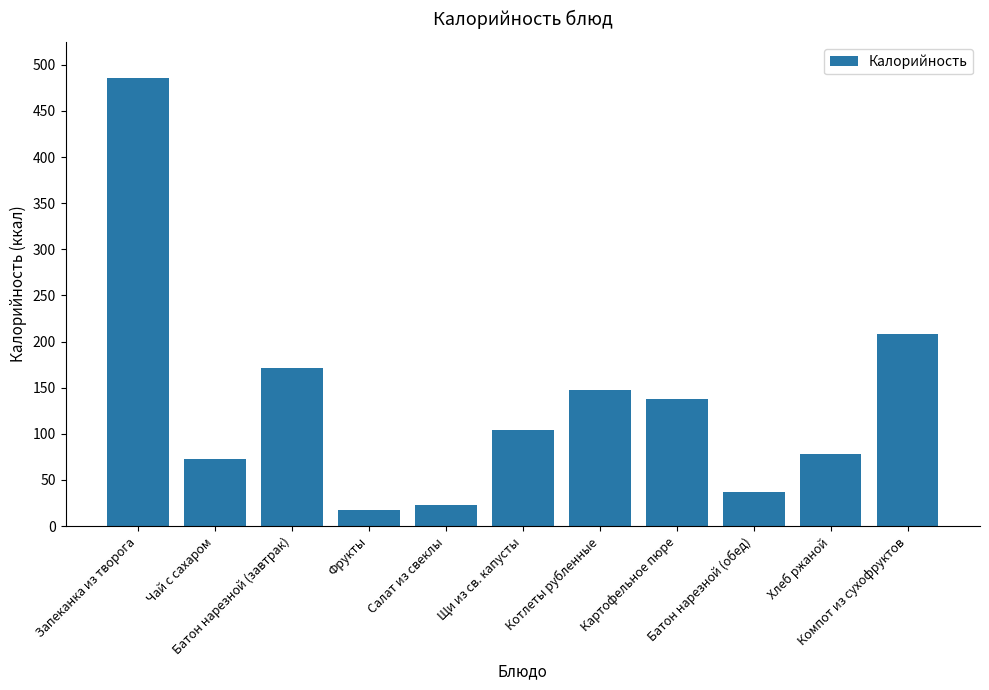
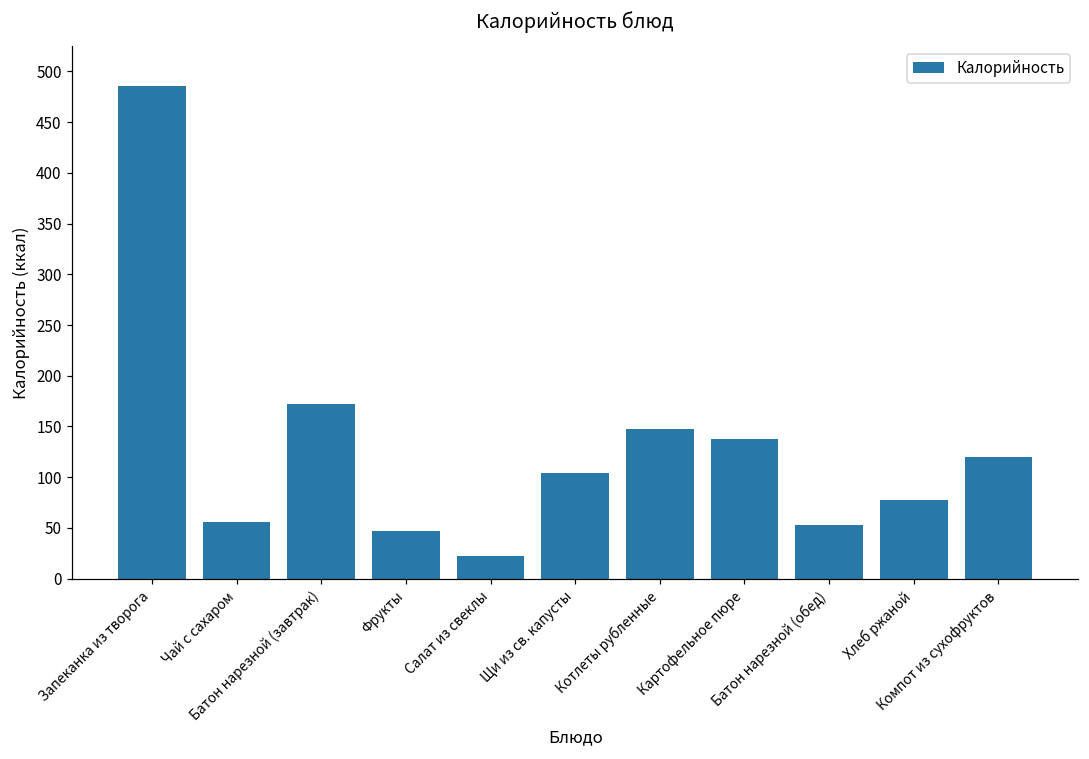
Чай с сахаром: 70 -> 60
Фрукты: 20 -> 50
Батон нарезной (обед): 40 -> 50
Компот из сухофруктов: 210 -> 120
